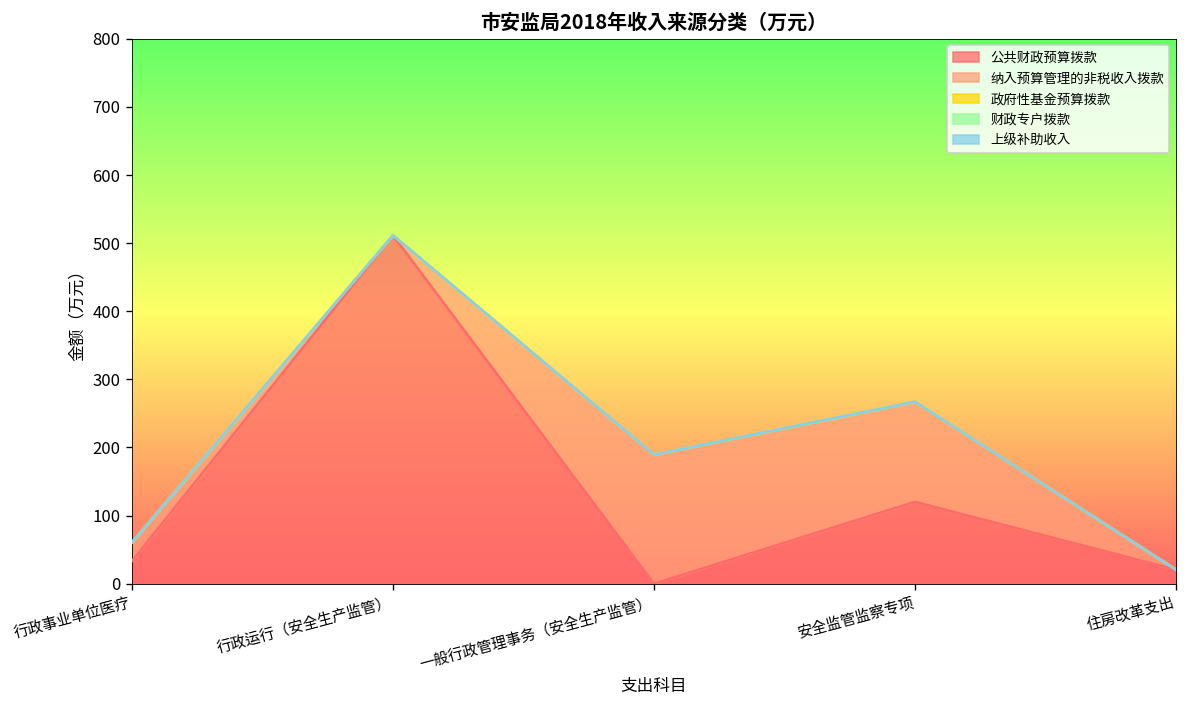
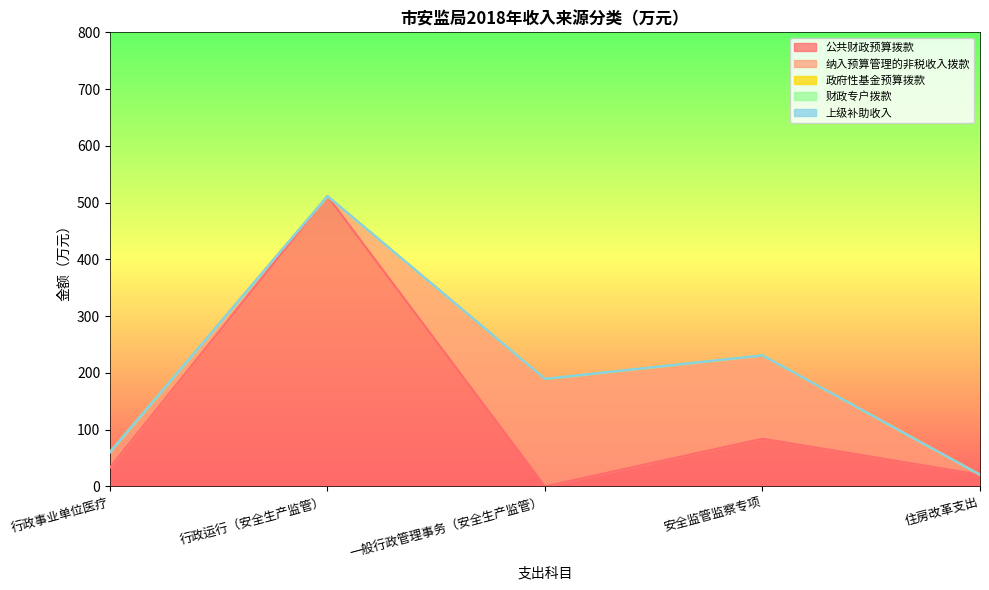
公共财政预算拨款, 安全监管监察专项: 120 -> 80
